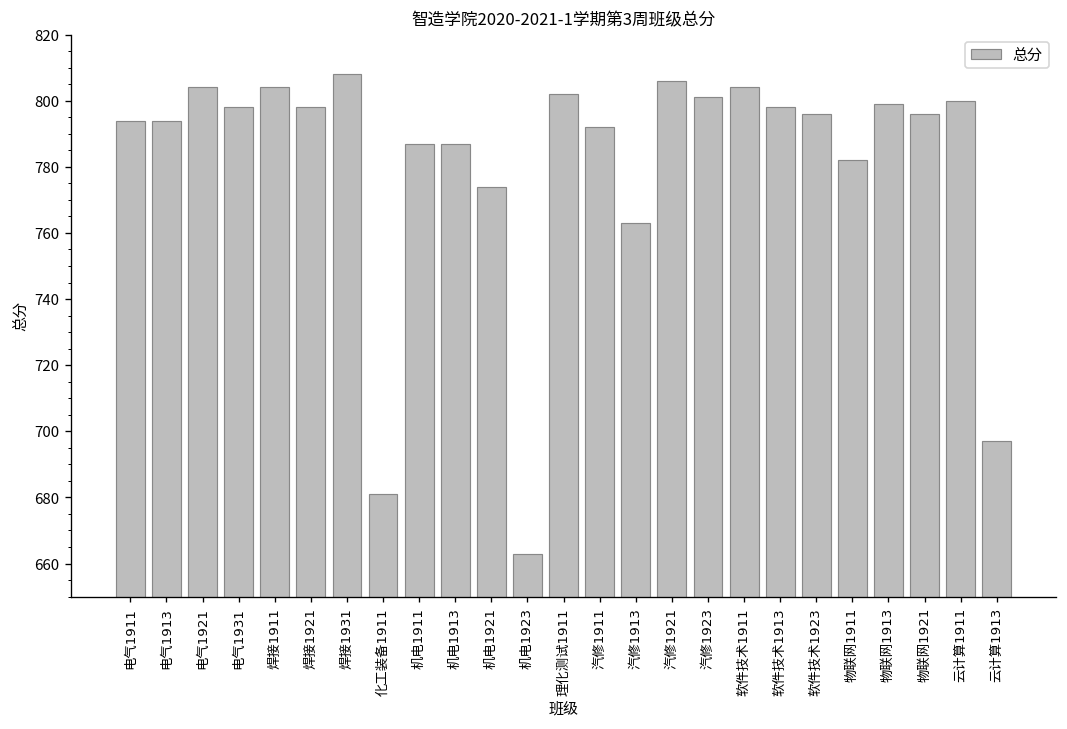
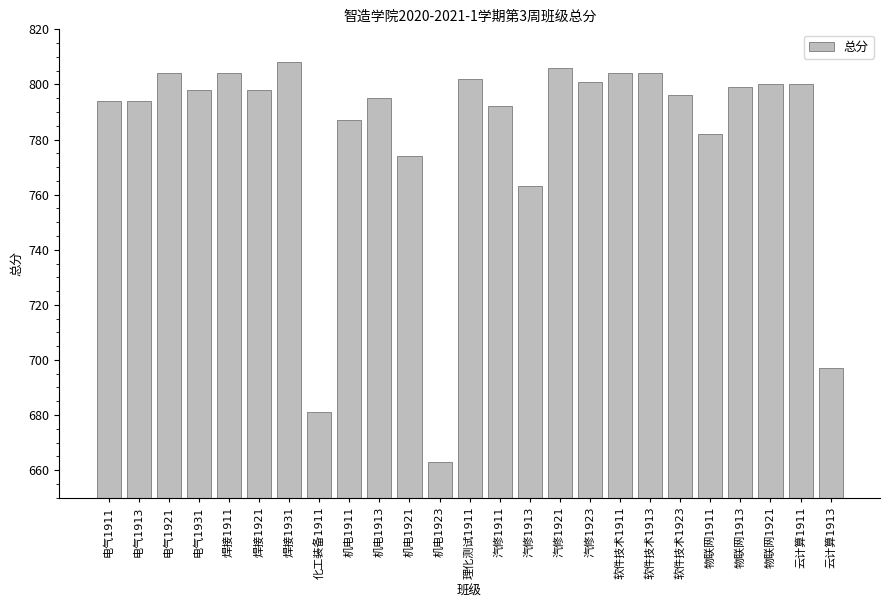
机电1913: 787 -> 795
软件技术1913: 798 -> 804
物联网1921: 796 -> 800
